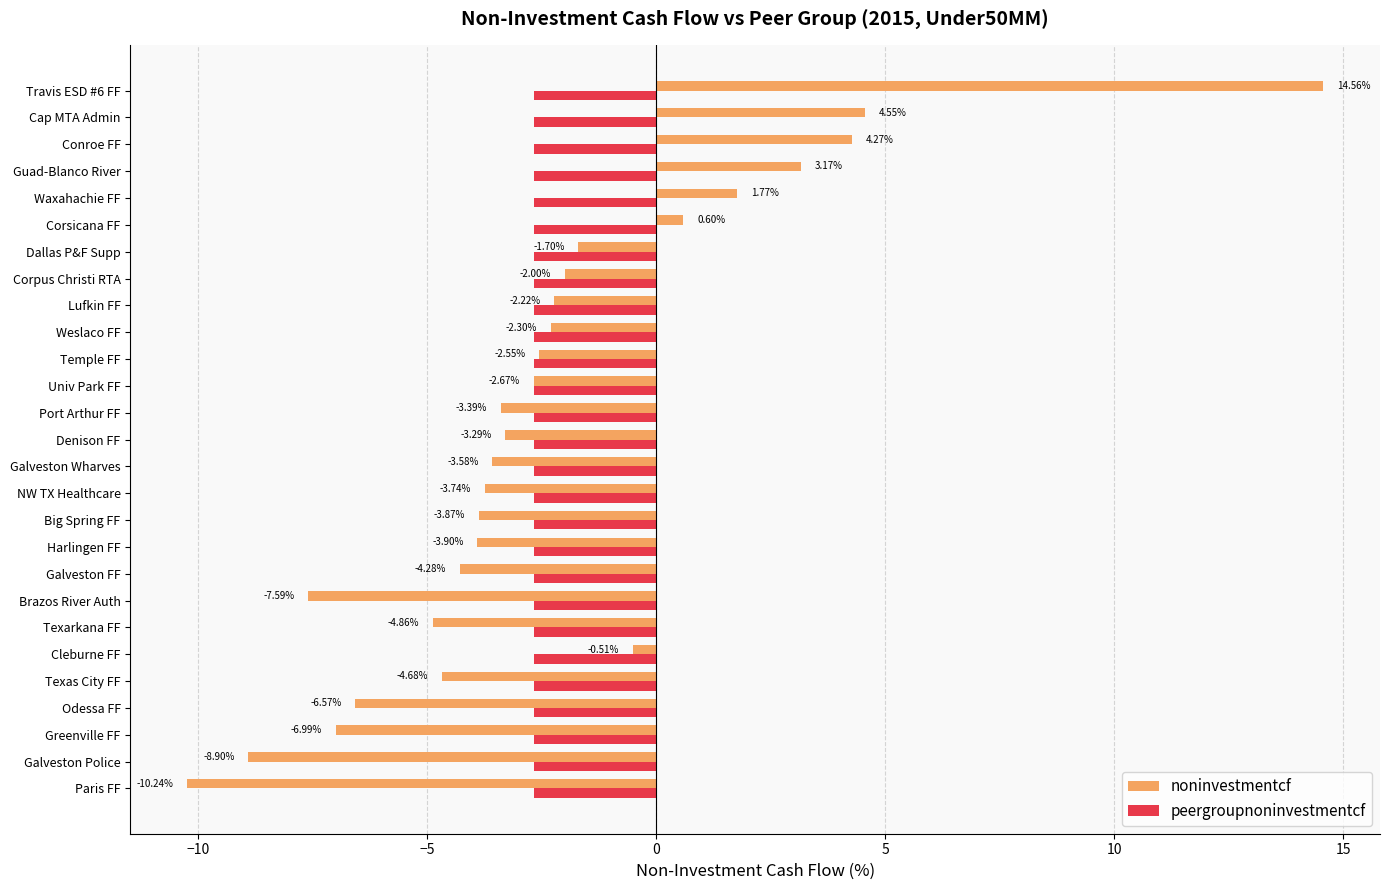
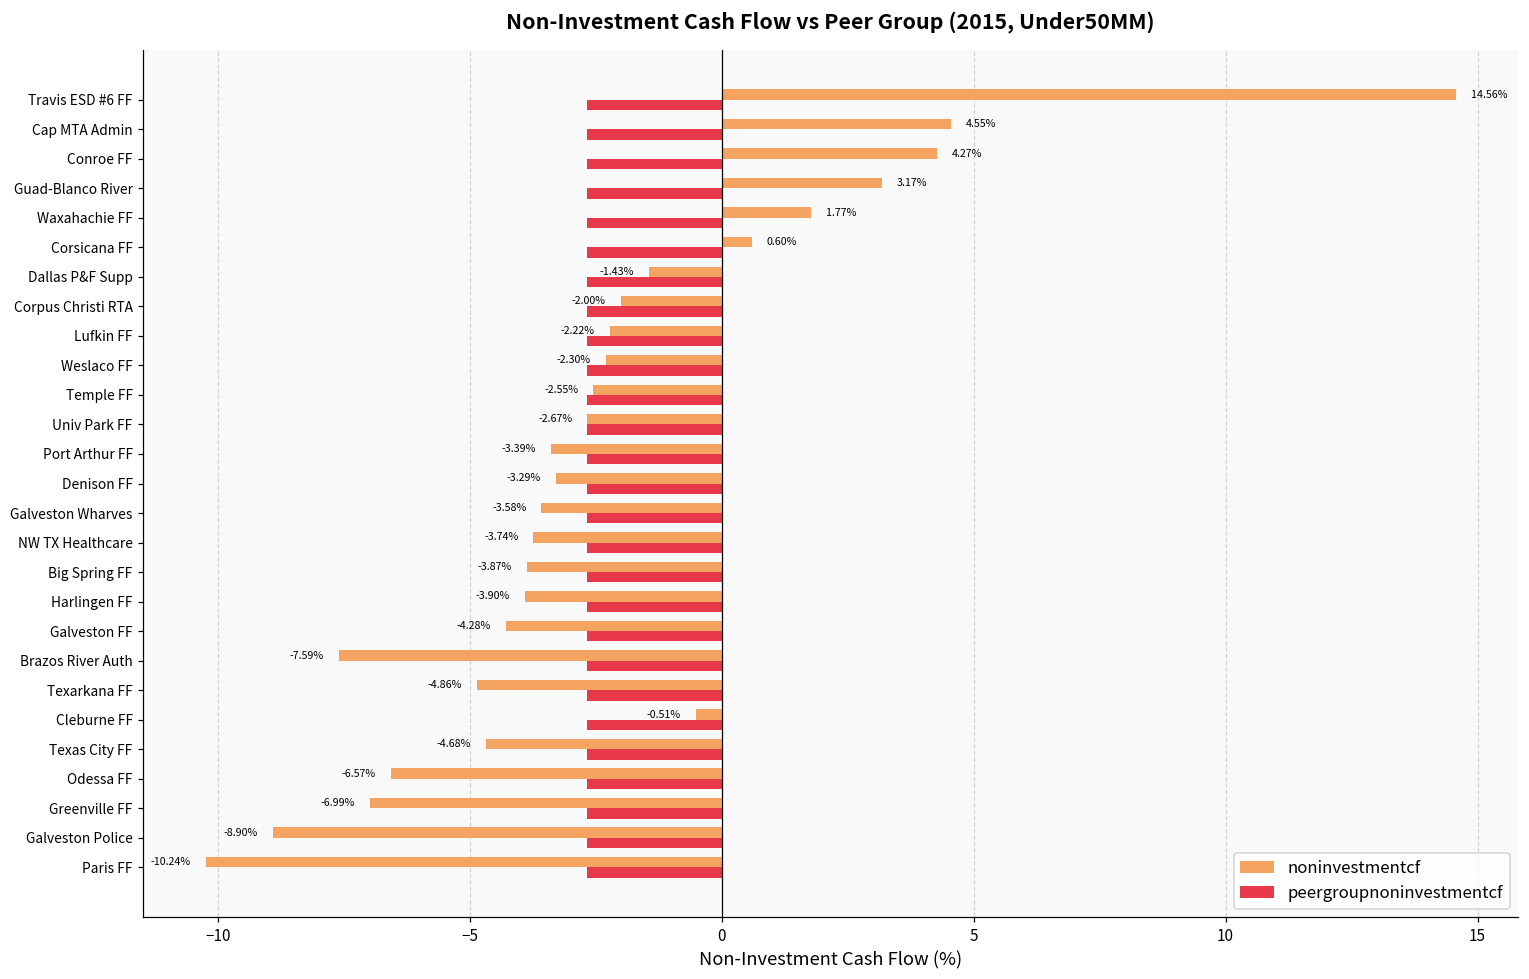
noninvestmentcf, Dallas P&F Supp: -1.70% -> -1.43%
